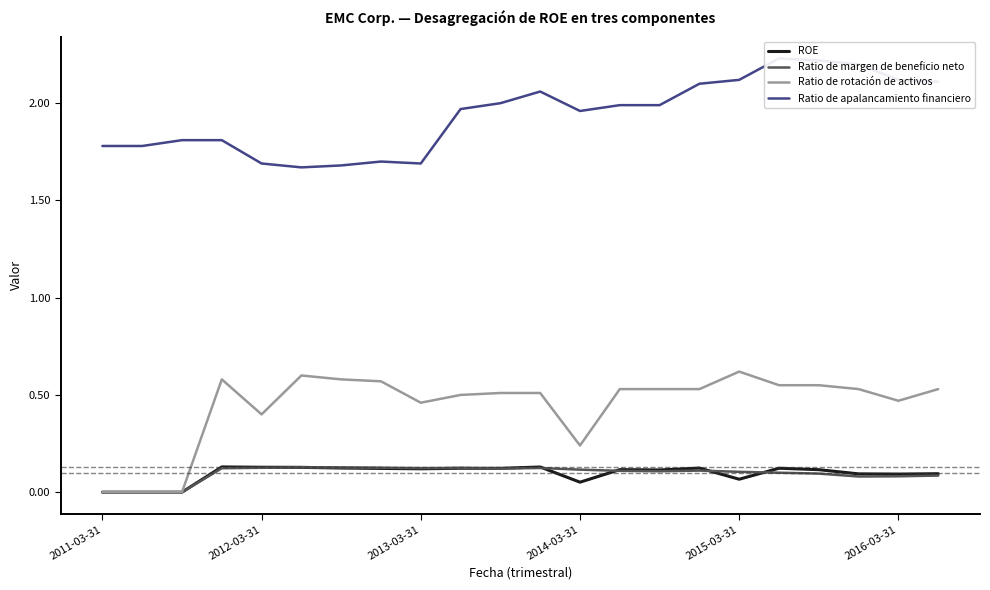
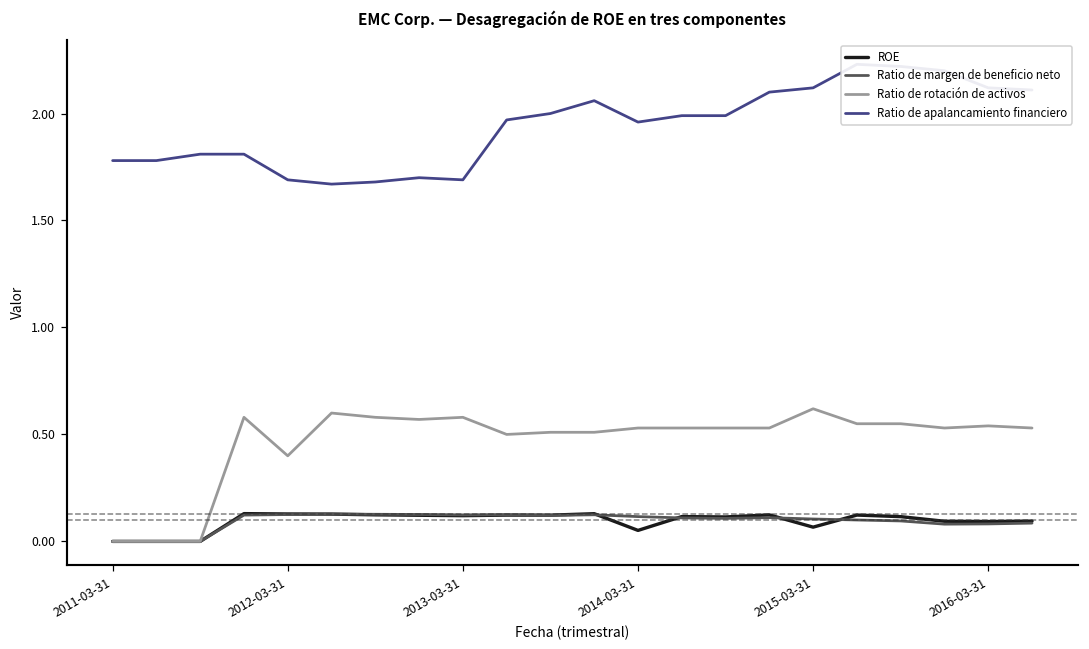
Ratio de rotación de activos, 2013-03-31: 0.46 -> 0.58
Ratio de rotación de activos, 2014-03-31: 0.24 -> 0.53
Ratio de rotación de activos, 2016-03-31: 0.47 -> 0.54
